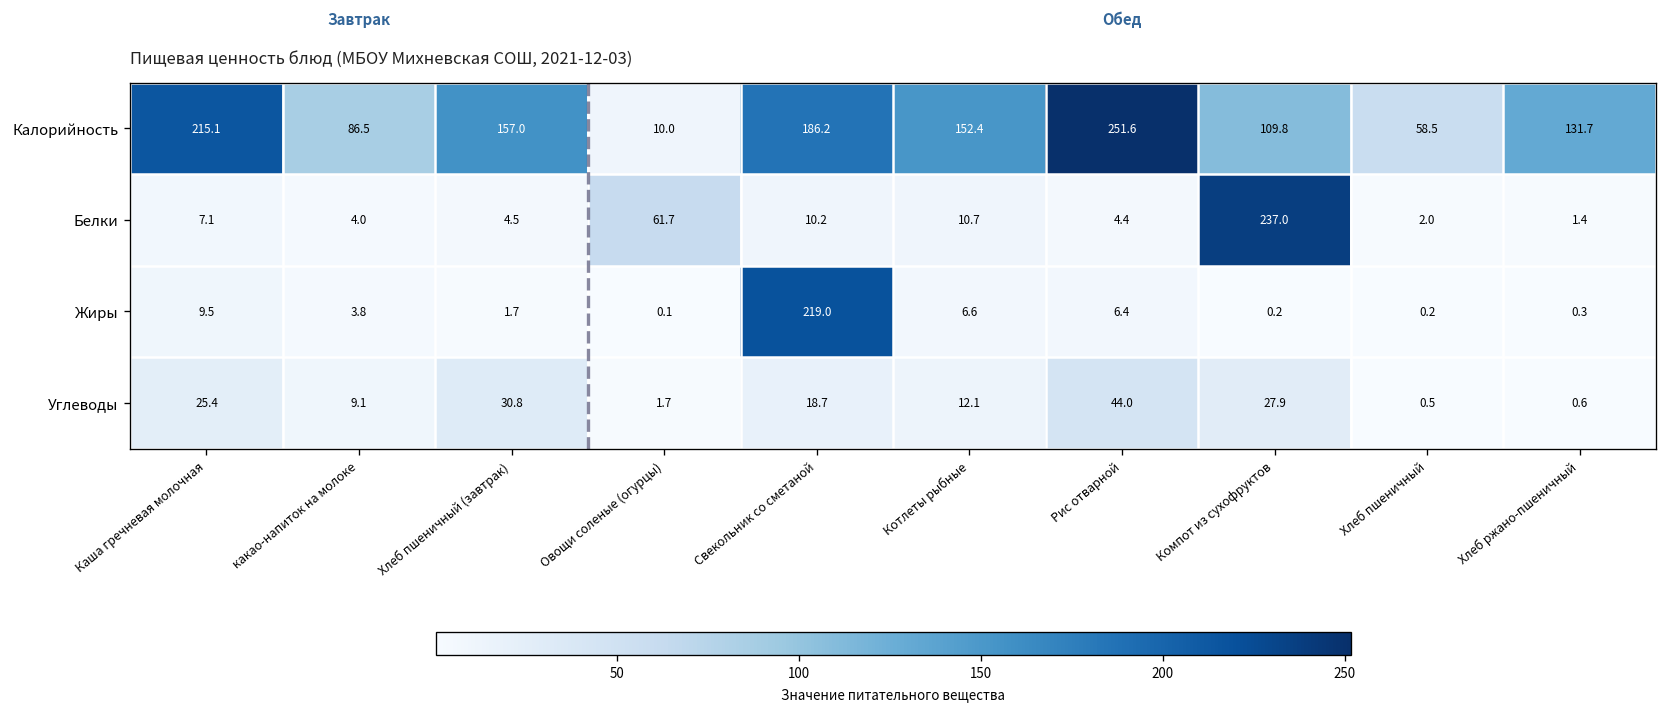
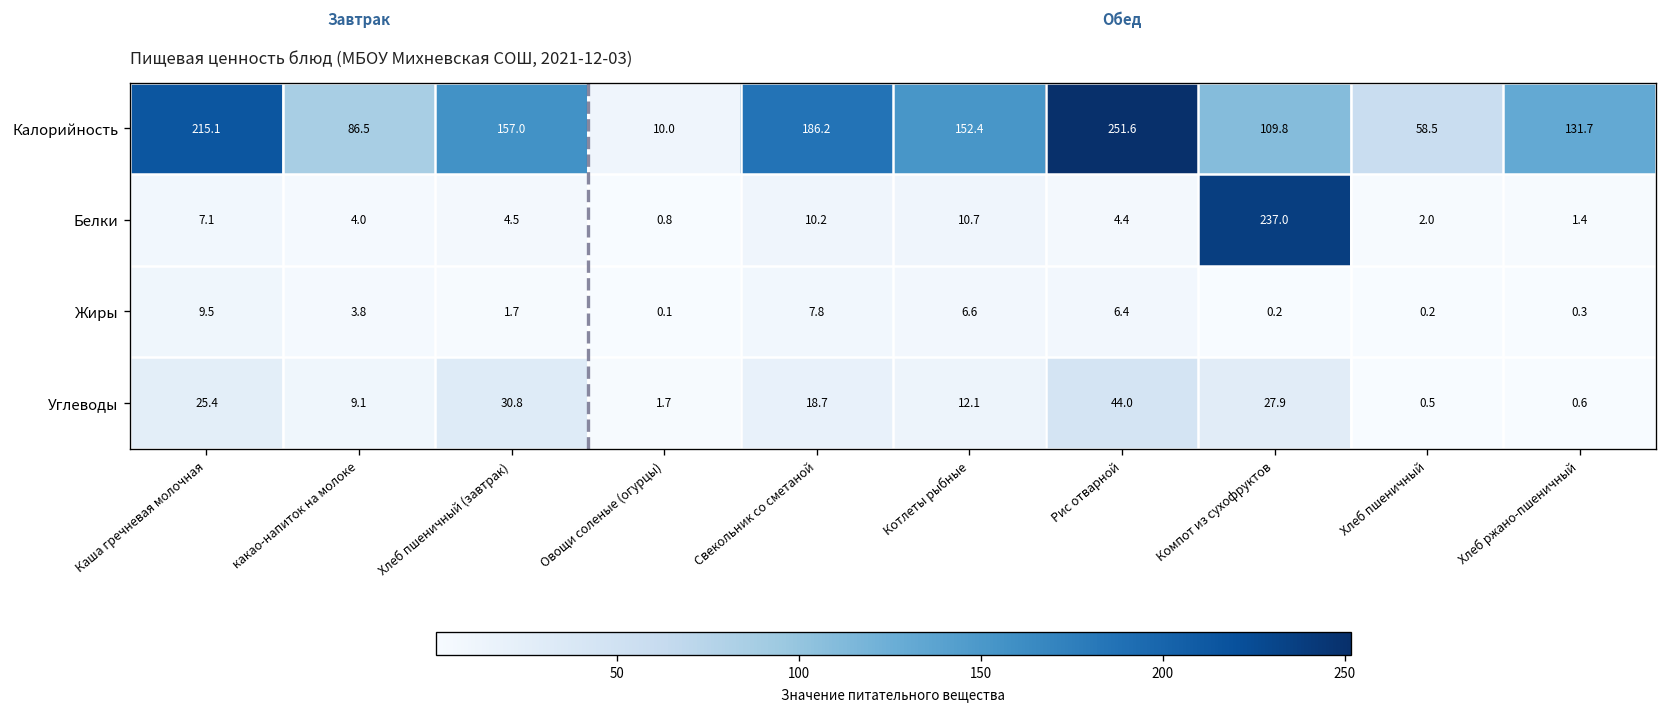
Белки, Овощи соленые (огурцы): 61.7 -> 0.8
Жиры, Свекольник со сметаной: 219.0 -> 7.8
